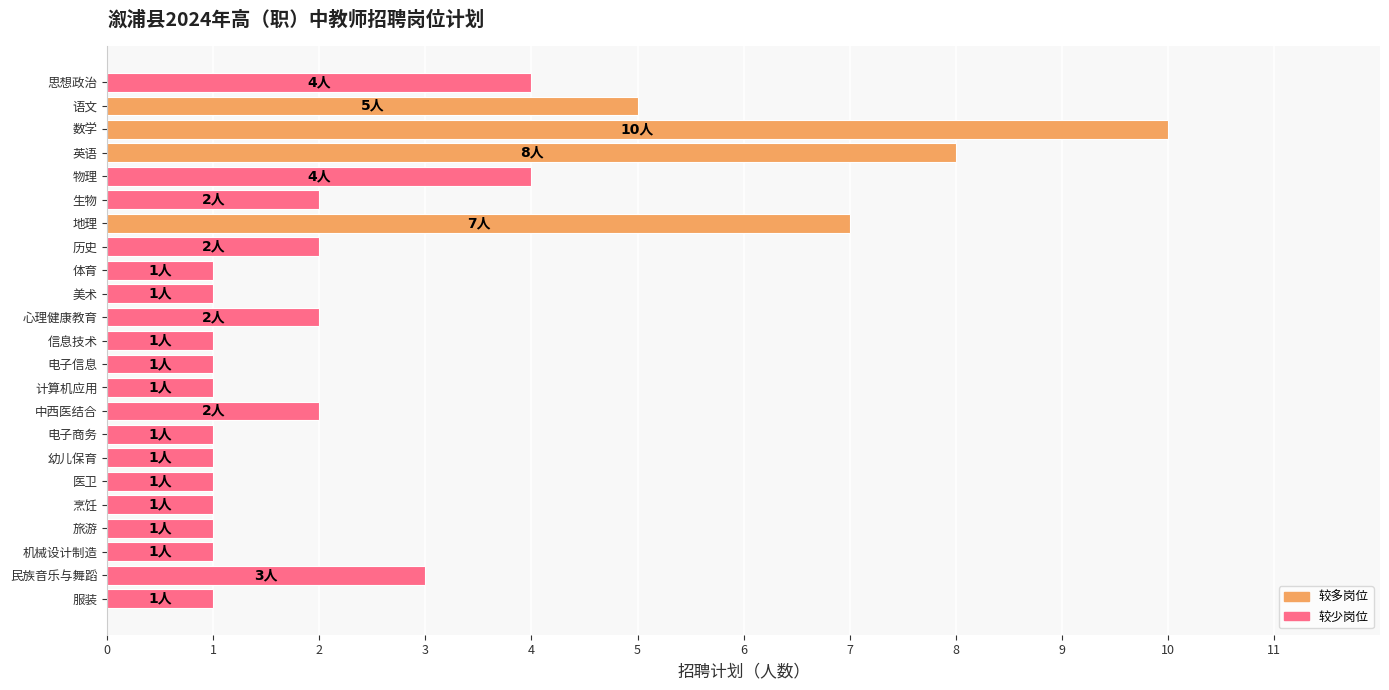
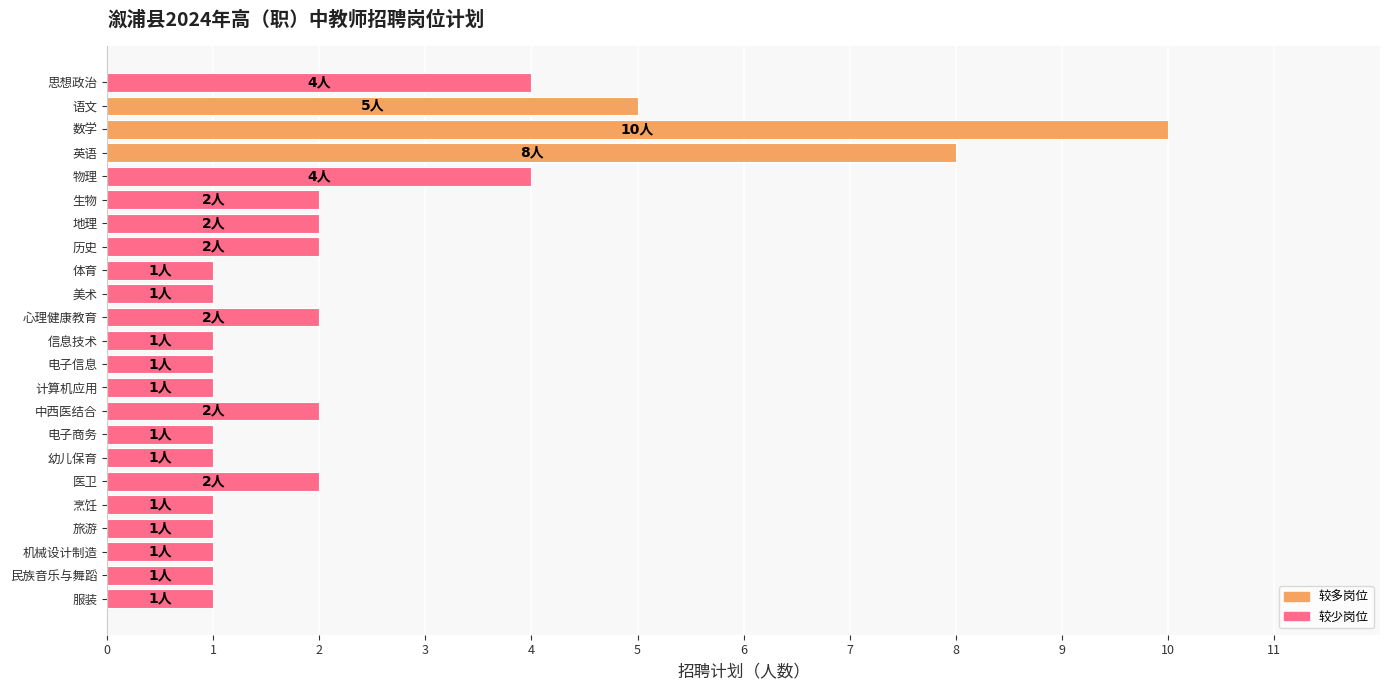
地理: 7人 -> 2人
医卫: 1人 -> 2人
民族音乐与舞蹈: 3人 -> 1人
